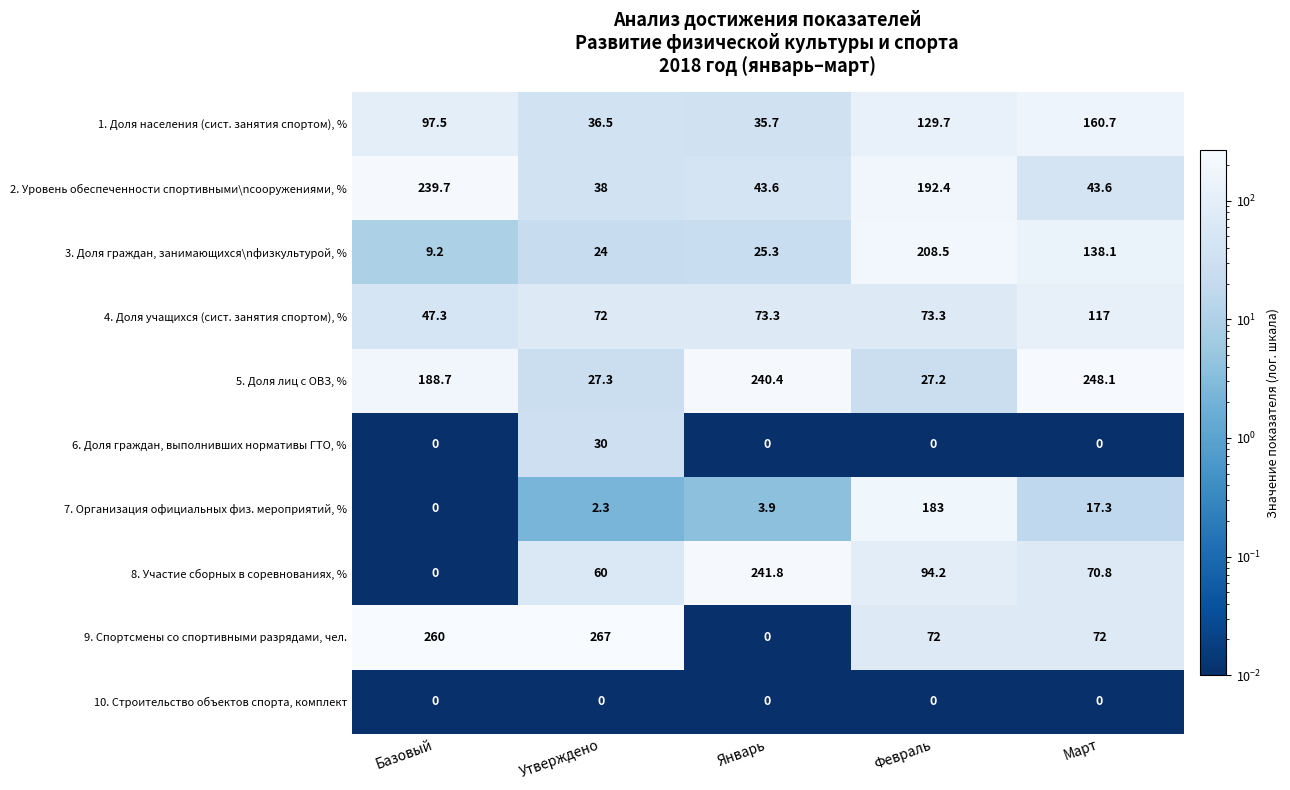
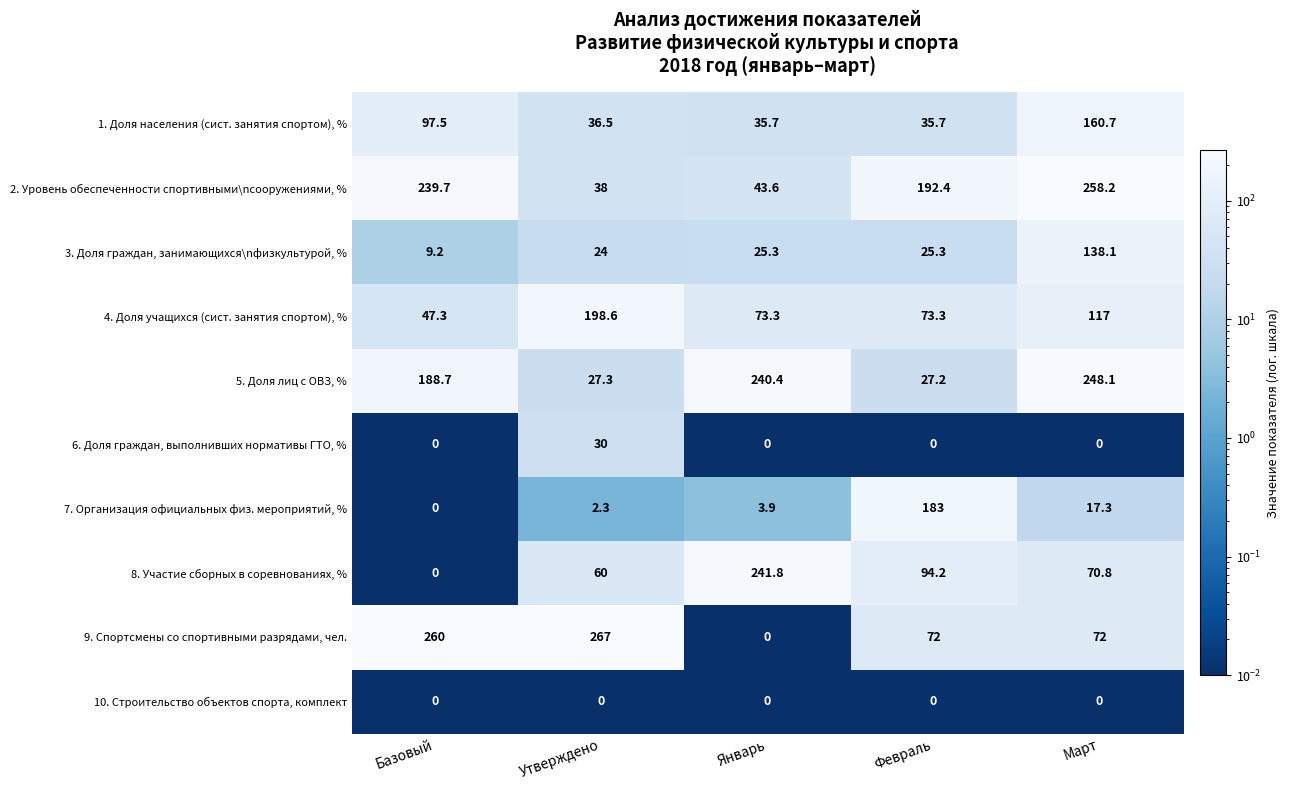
1. Доля населения (сист. занятия спортом), %, Февраль: 129.7 -> 35.7
2. Уровень обеспеченности спортивными\nсооружениями, %, Март: 43.6 -> 258.2
3. Доля граждан, занимающихся\nфизкультурой, %, Февраль: 208.5 -> 25.3
4. Доля учащихся (сист. занятия спортом), %, Утверждено: 72 -> 198.6
